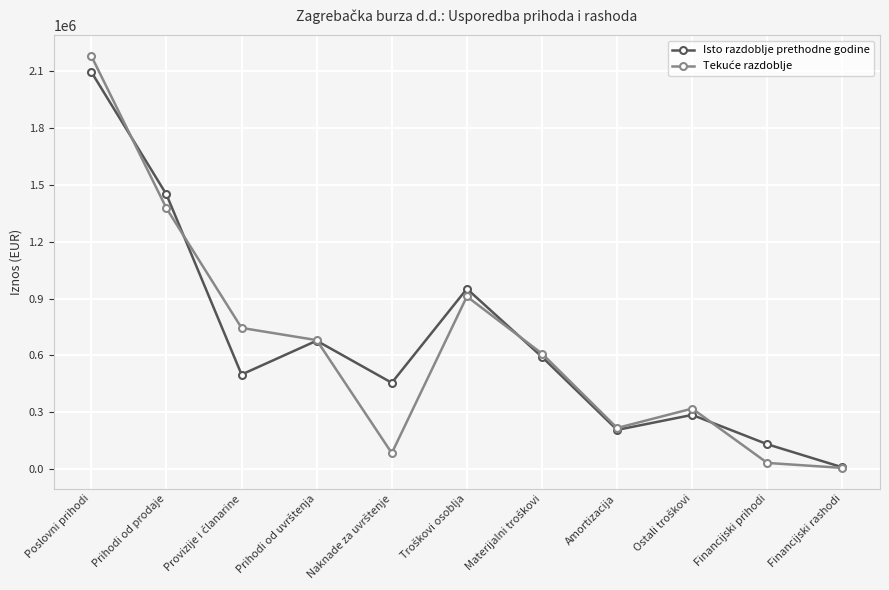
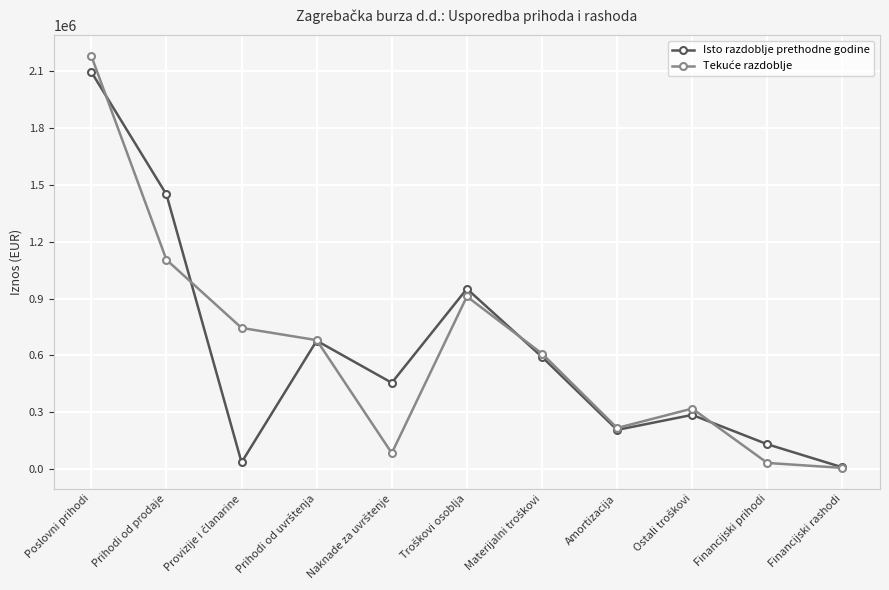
Tekuće razdoblje, Prihodi od prodaje: 1380000 -> 1100000
Isto razdoblje prethodne godine, Provizije i članarine: 500000 -> 40000
